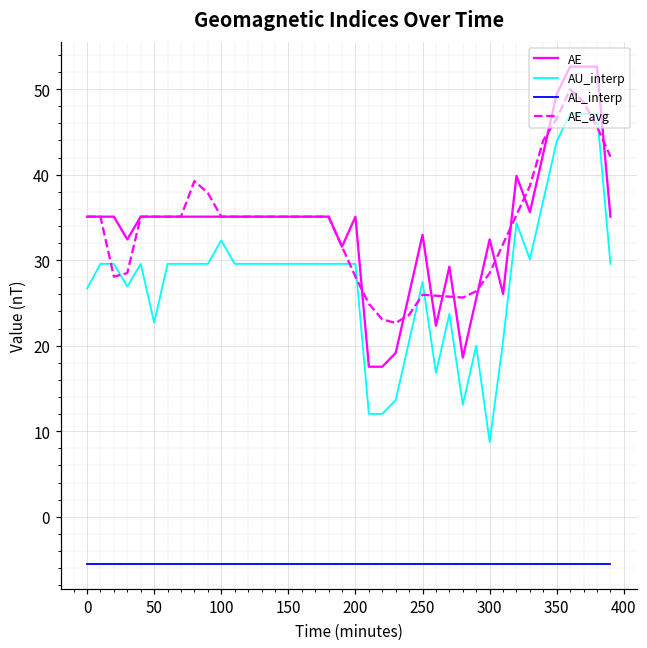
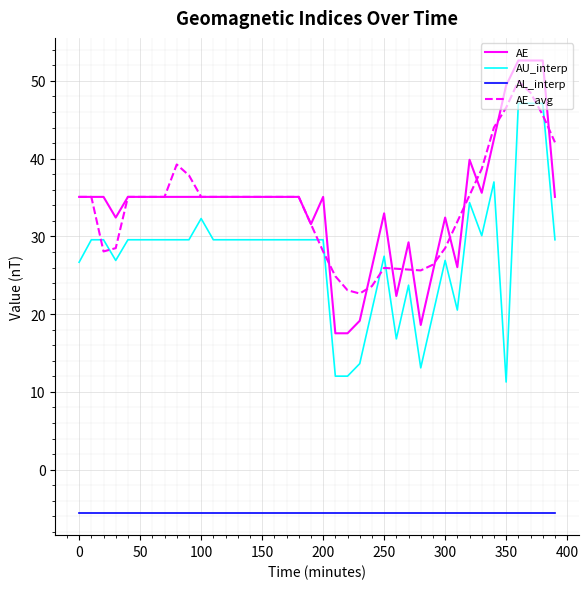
AU_interp, 50: 23 -> 30
AU_interp, 300: 9 -> 27
AU_interp, 350: 44 -> 11
